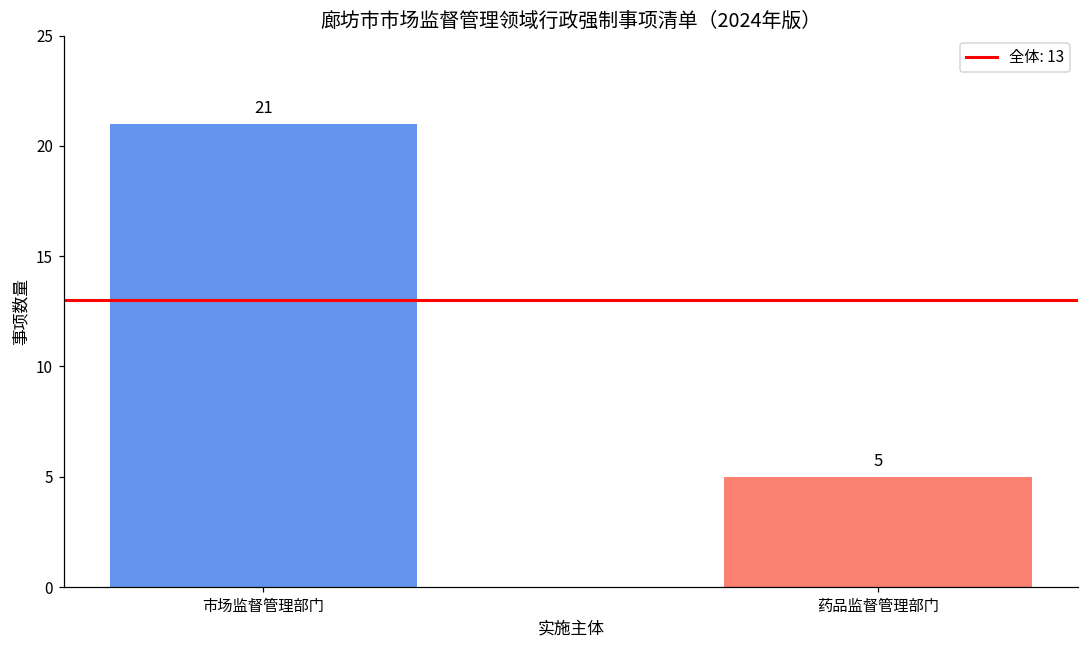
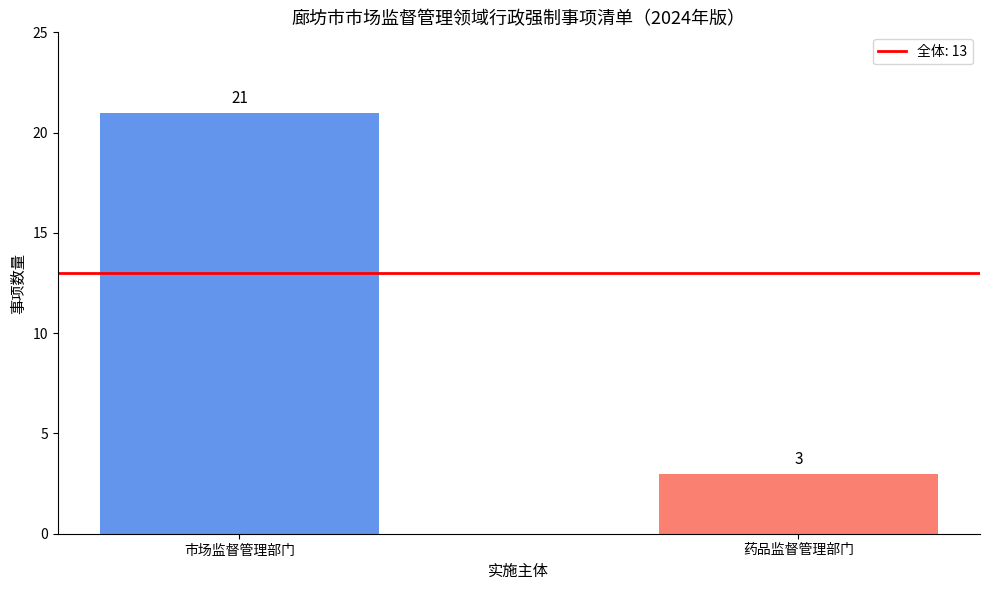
药品监督管理部门: 5 -> 3
